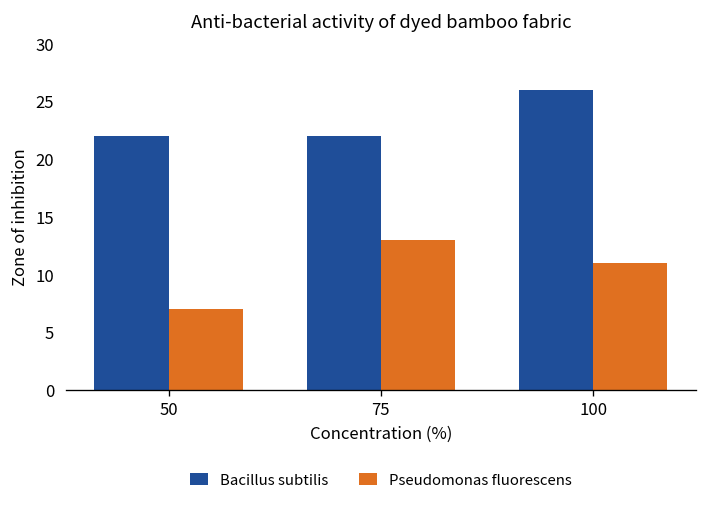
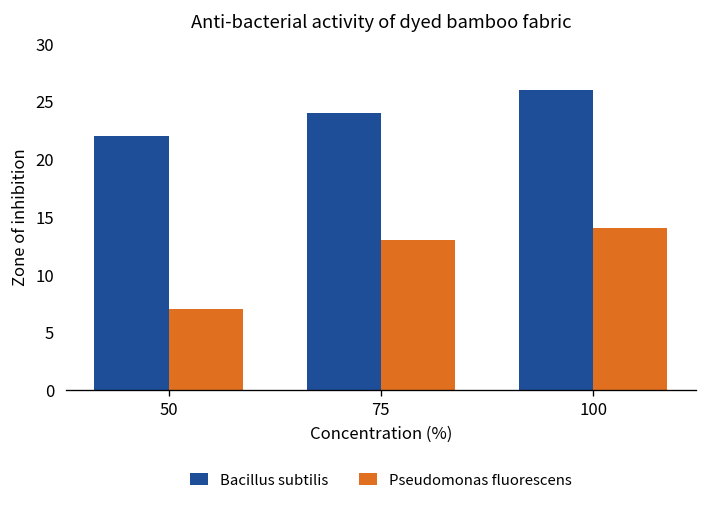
Bacillus subtilis, 75: 22 -> 24
Pseudomonas fluorescens, 100: 11 -> 14
